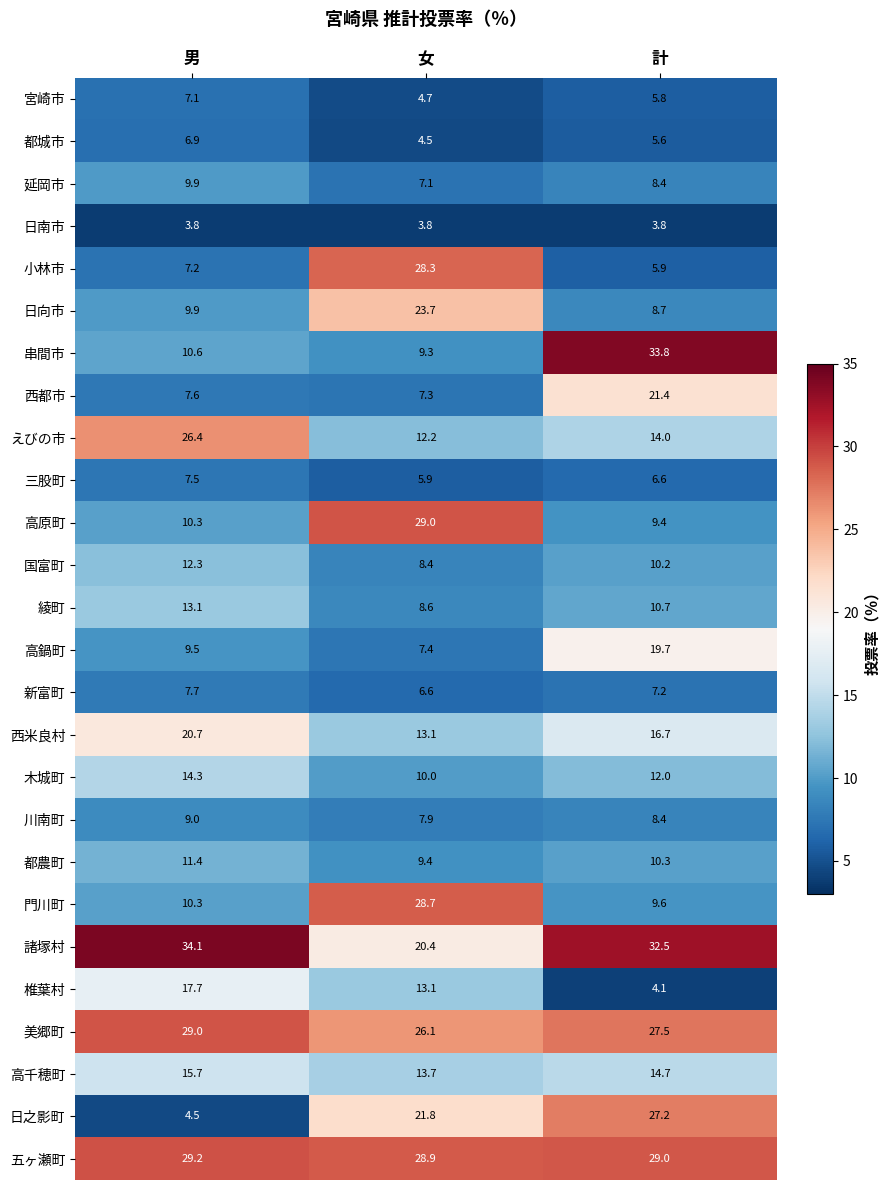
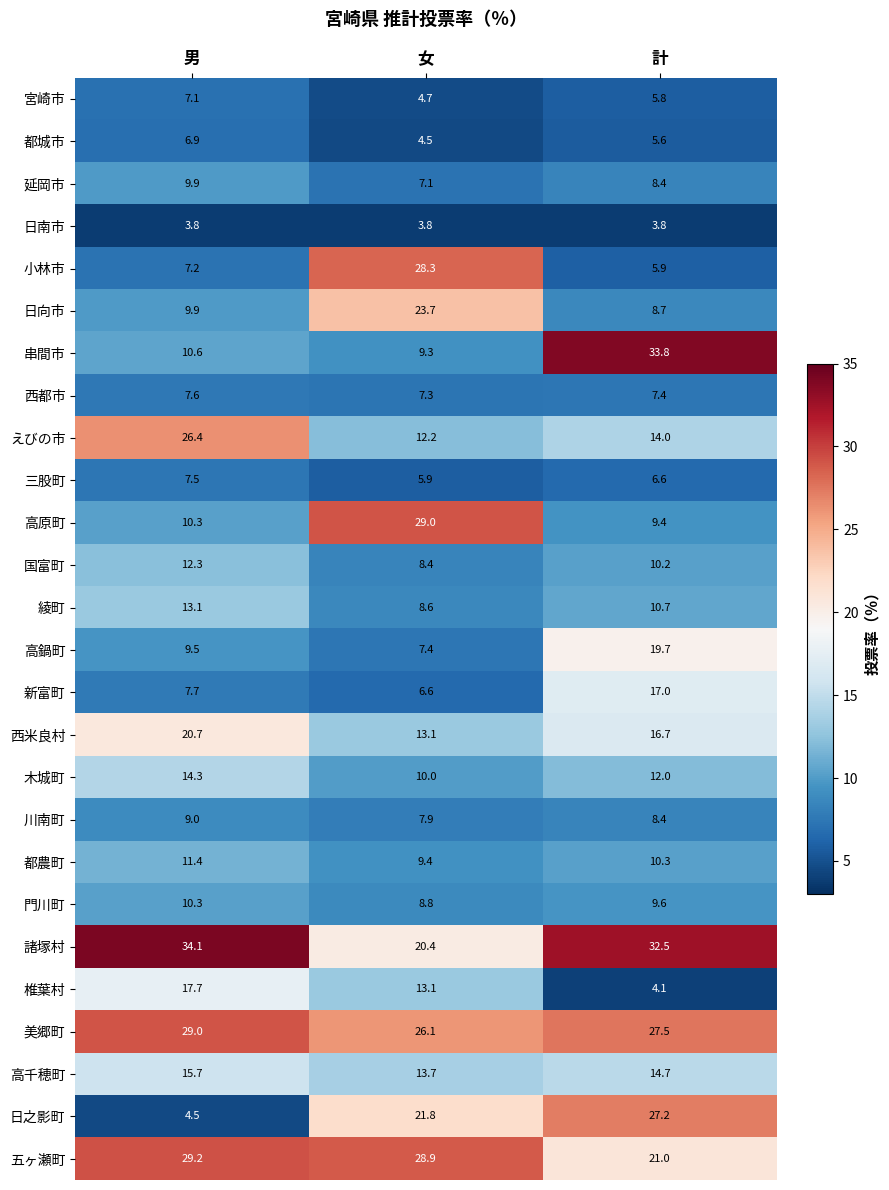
西都市, 計: 21.4 -> 7.4
新富町, 計: 7.2 -> 17.0
門川町, 女: 28.7 -> 8.8
五ヶ瀬町, 計: 29.0 -> 21.0
